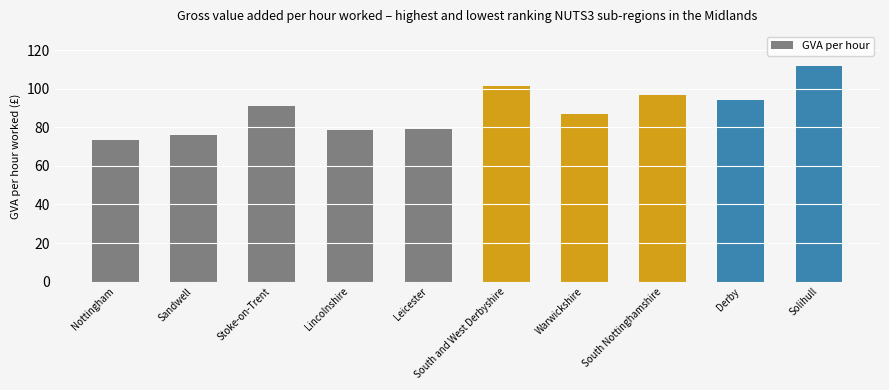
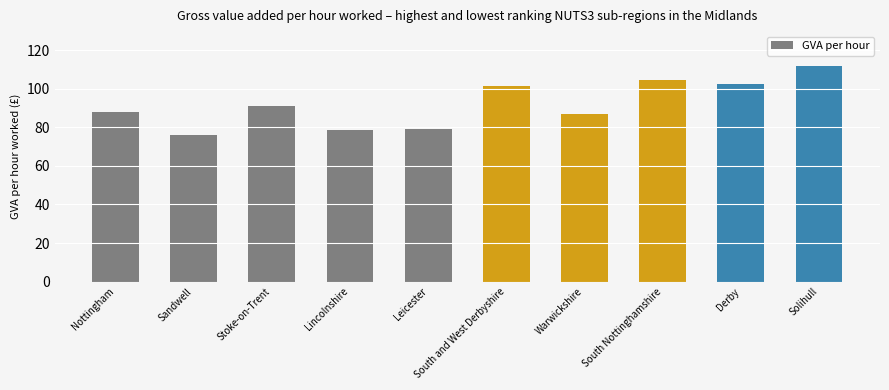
Nottingham: 73 -> 88
South Nottinghamshire: 97 -> 105
Derby: 94 -> 102
